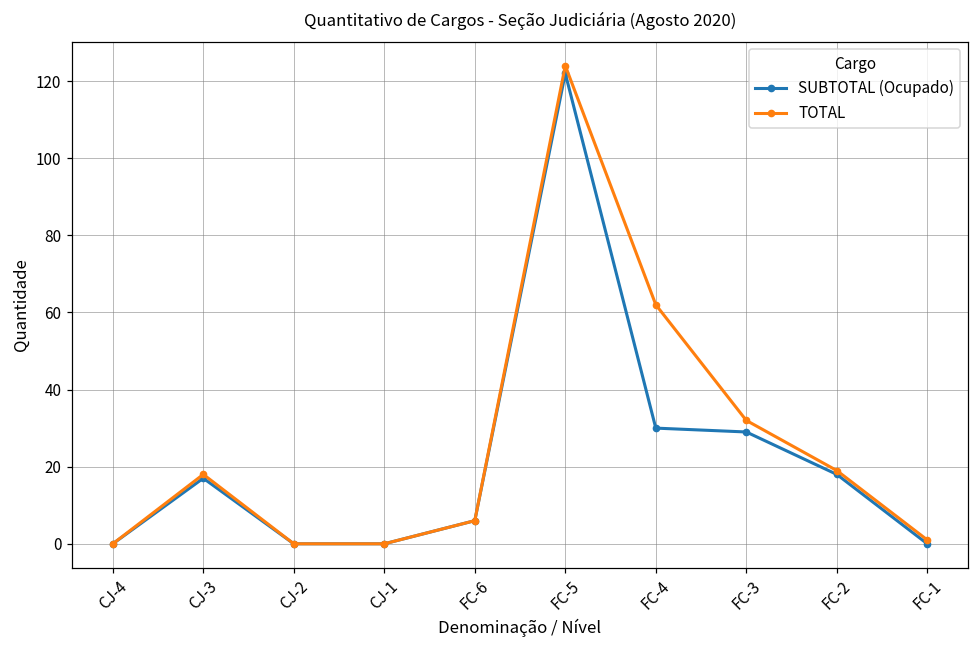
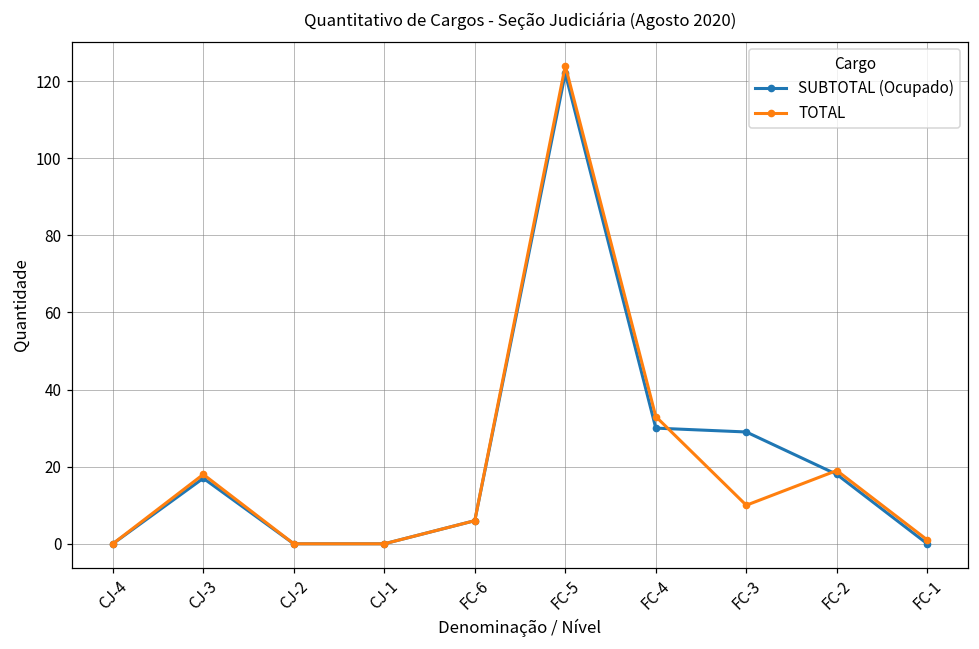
TOTAL, FC-4: 62 -> 33
TOTAL, FC-3: 32 -> 10
